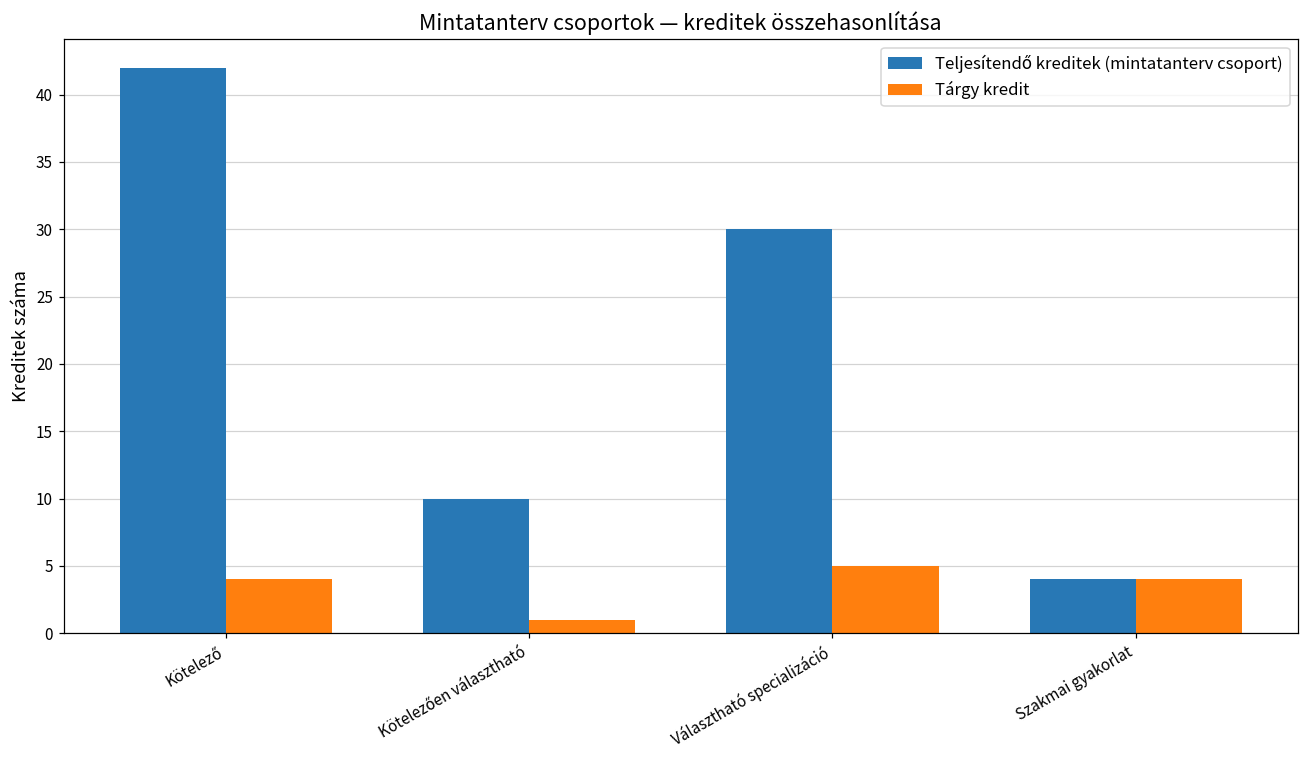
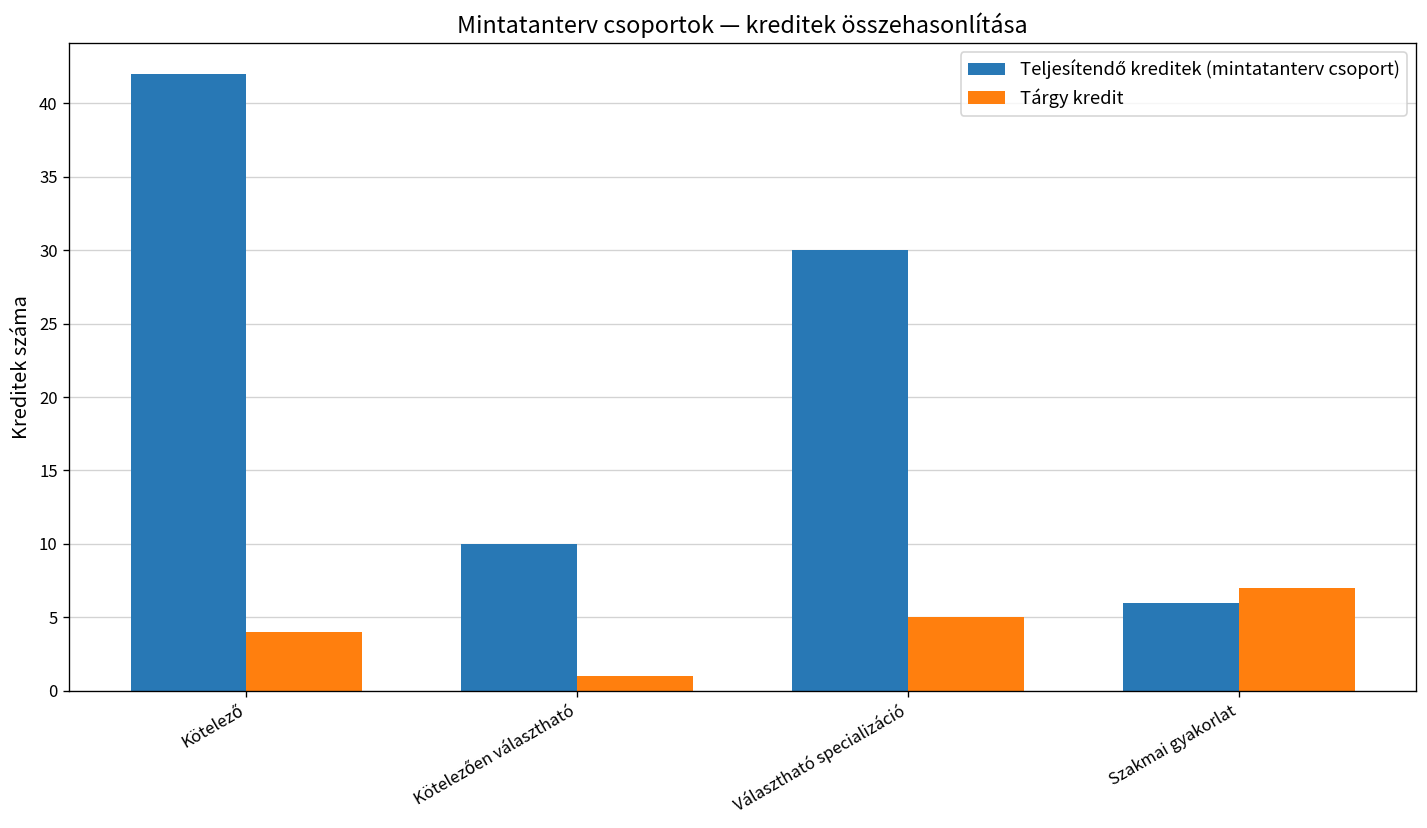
Teljesítendő kreditek (mintatanterv csoport), Szakmai gyakorlat: 4 -> 6
Tárgy kredit, Szakmai gyakorlat: 4 -> 7
